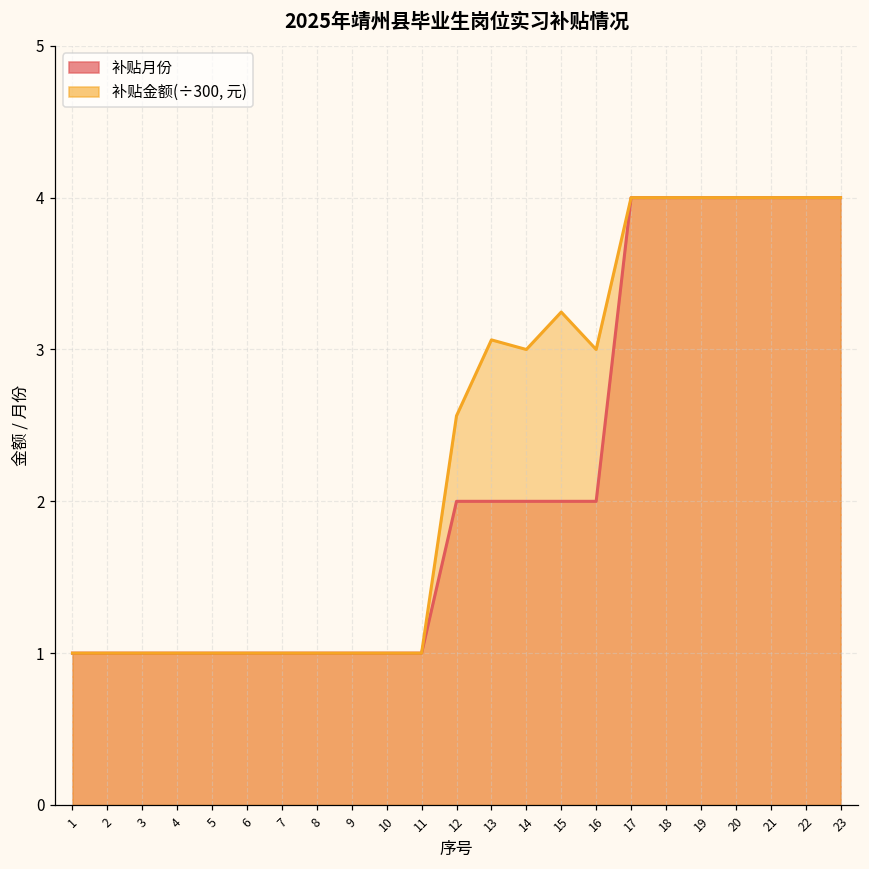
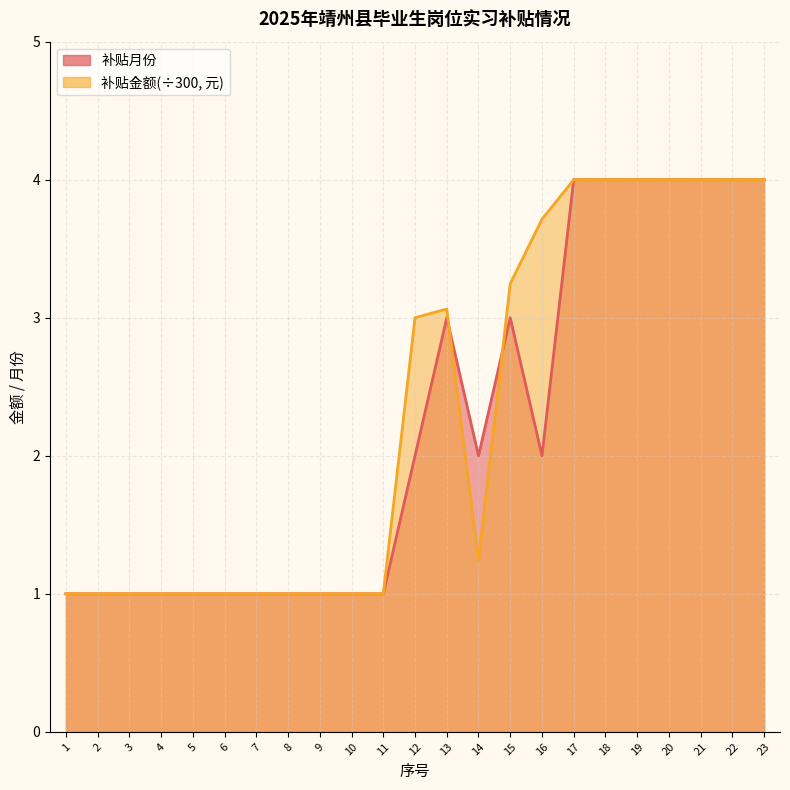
补贴金额(÷300, 元), 12: 2.56 -> 3.00
补贴月份, 13: 2 -> 3
补贴金额(÷300, 元), 14: 3.00 -> 1.24
补贴月份, 15: 2 -> 3
补贴金额(÷300, 元), 16: 3.00 -> 3.71
